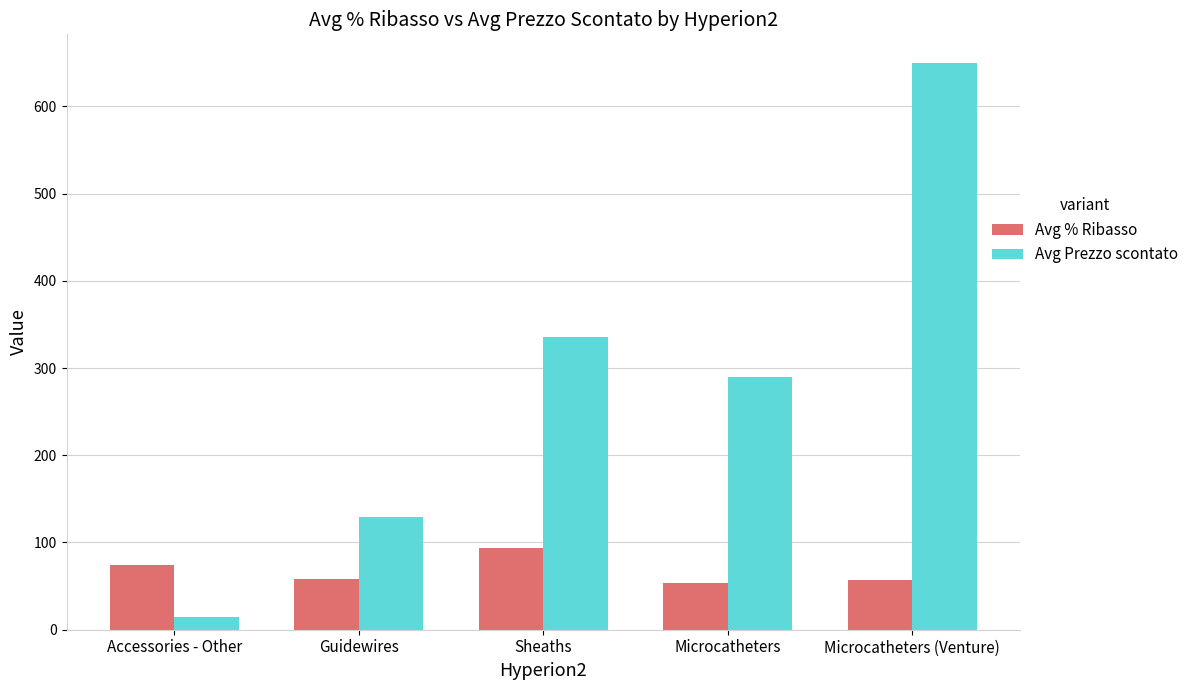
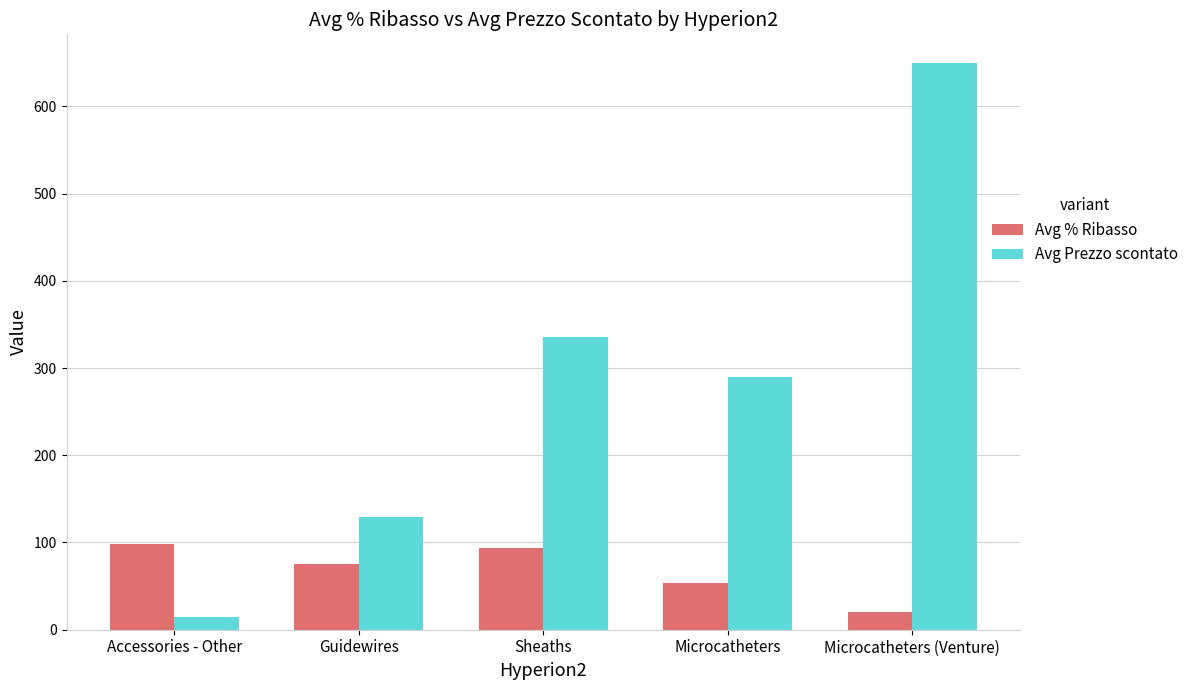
Avg % Ribasso, Accessories - Other: 70 -> 100
Avg % Ribasso, Guidewires: 60 -> 70
Avg % Ribasso, Microcatheters (Venture): 60 -> 20
